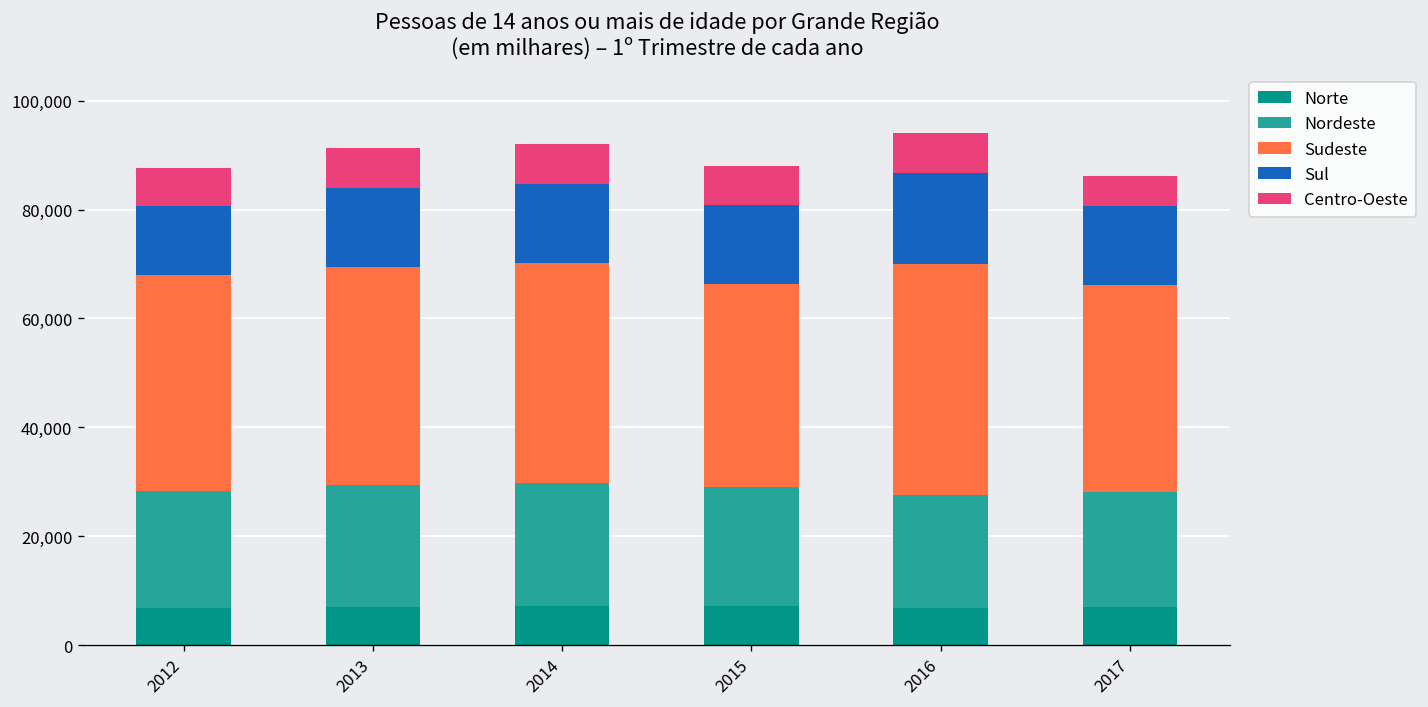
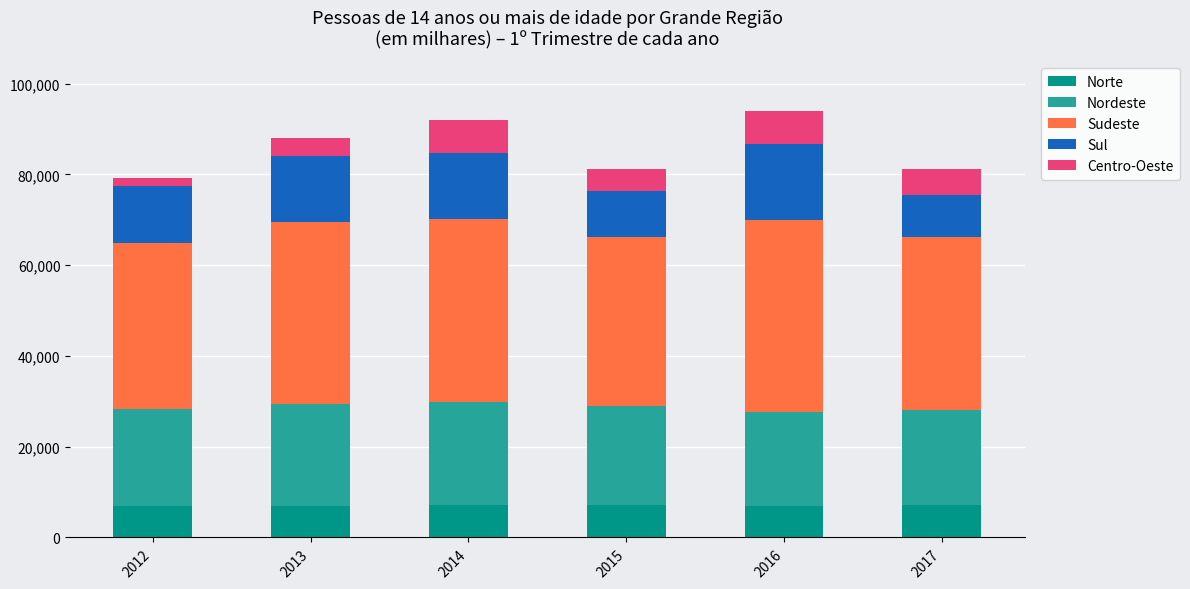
Sudeste, 2012: 40,000 -> 37,000
Centro-Oeste, 2012: 7,000 -> 2,000
Centro-Oeste, 2013: 7,000 -> 4,000
Sul, 2015: 15,000 -> 10,000
Centro-Oeste, 2015: 7,000 -> 5,000
Sul, 2017: 14,000 -> 9,000
